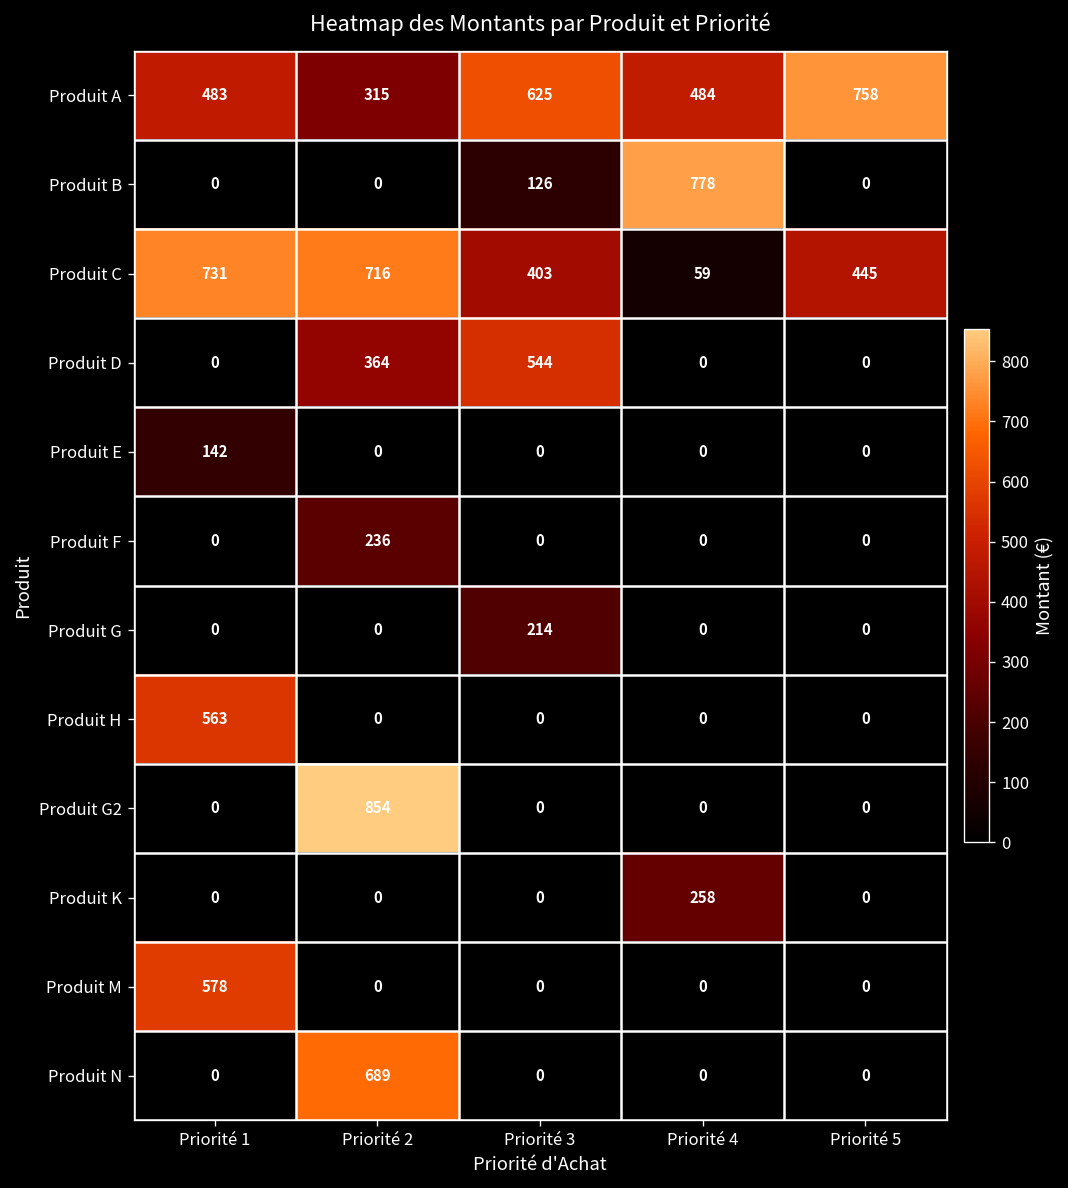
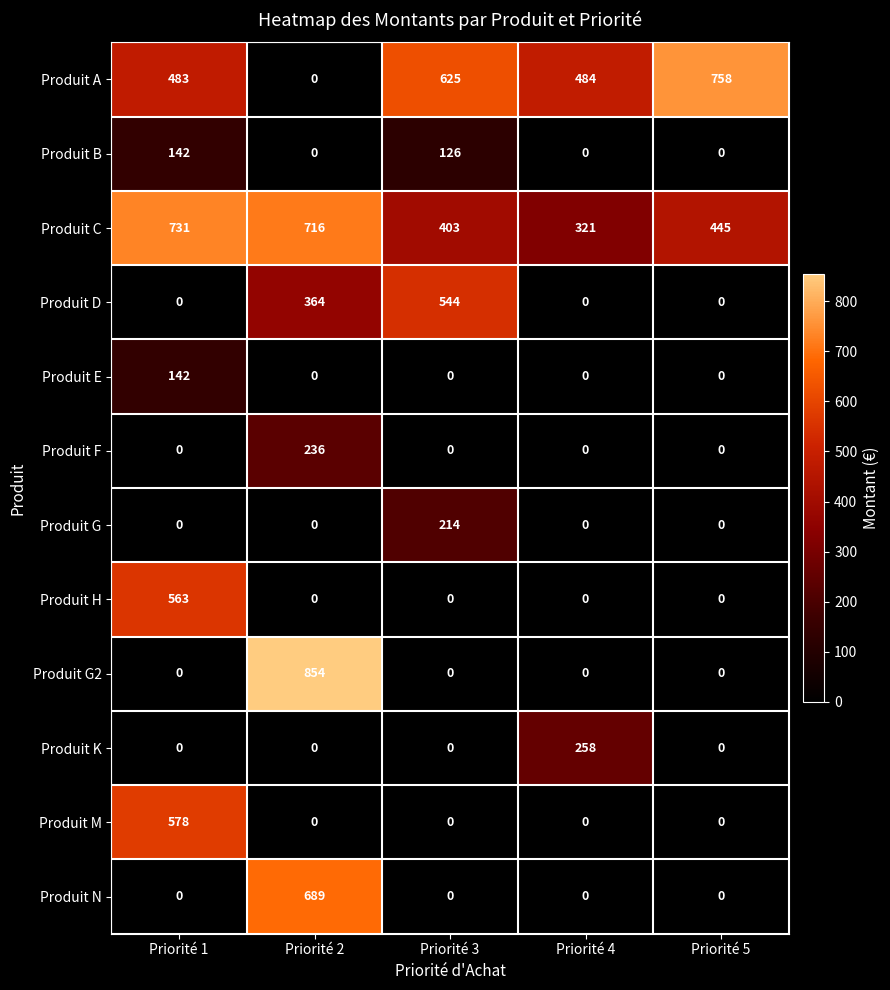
Produit A, Priorité 2: 315 -> 0
Produit B, Priorité 1: 0 -> 142
Produit B, Priorité 4: 778 -> 0
Produit C, Priorité 4: 59 -> 321
